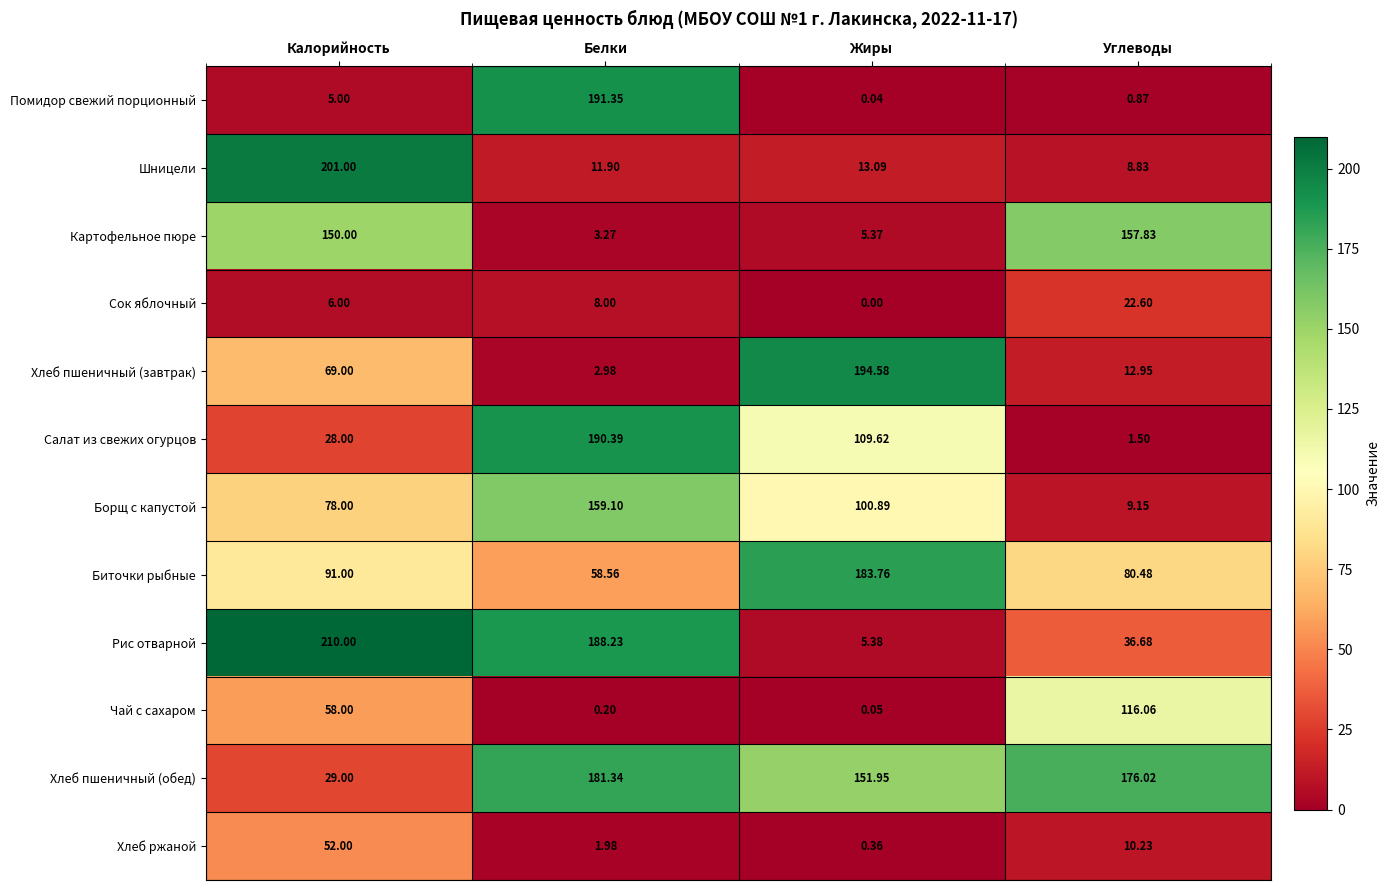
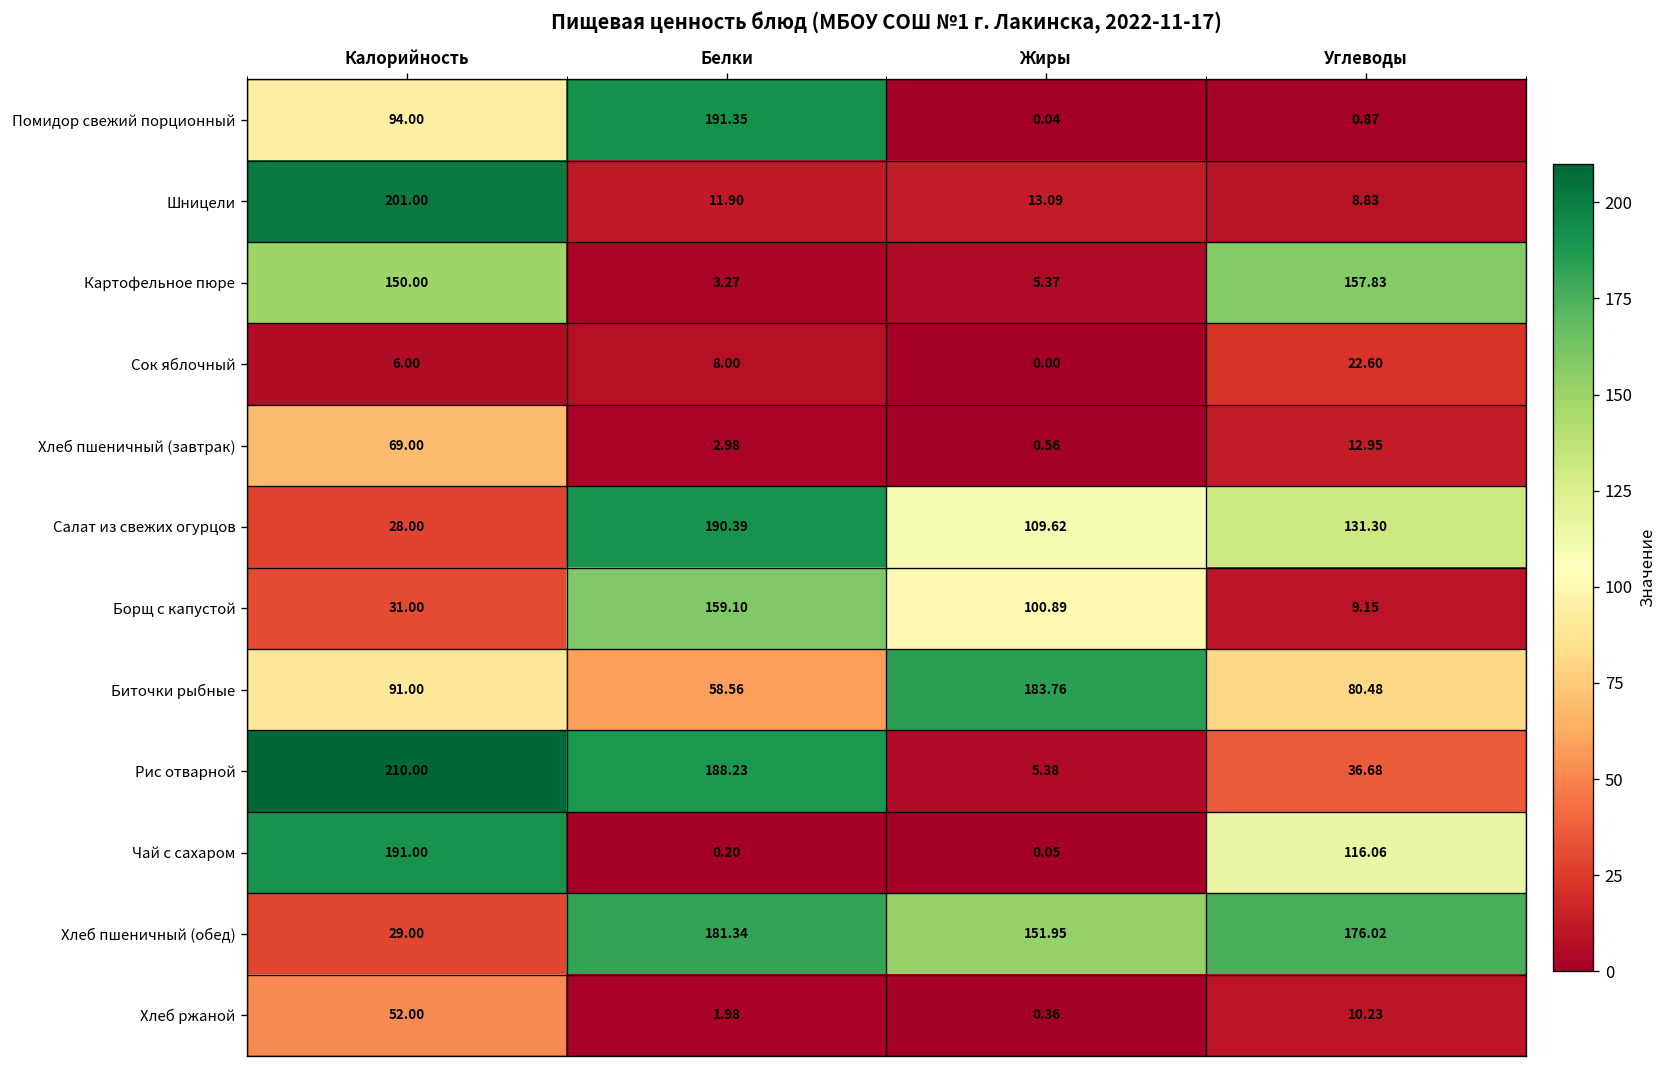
Помидор свежий порционный, Калорийность: 5.00 -> 94.00
Хлеб пшеничный (завтрак), Жиры: 194.58 -> 0.56
Салат из свежих огурцов, Углеводы: 1.50 -> 131.30
Борщ с капустой, Калорийность: 78.00 -> 31.00
Чай с сахаром, Калорийность: 58.00 -> 191.00
